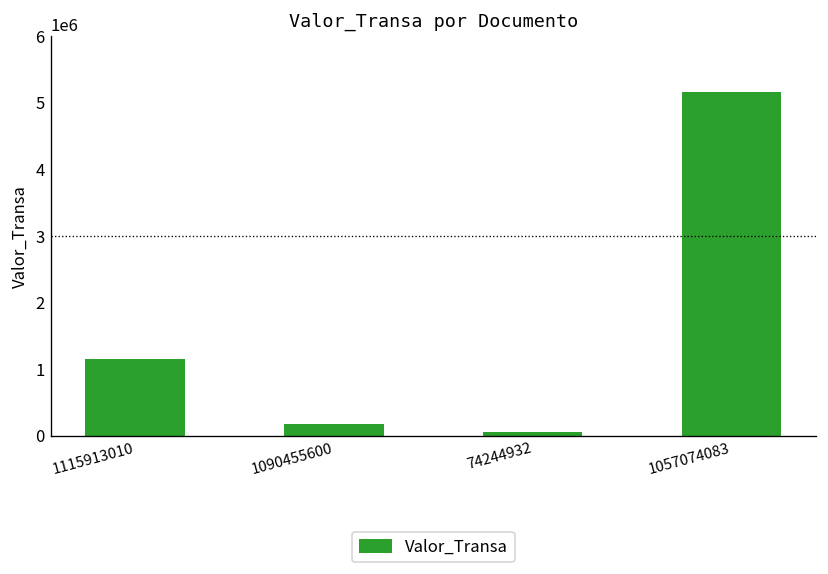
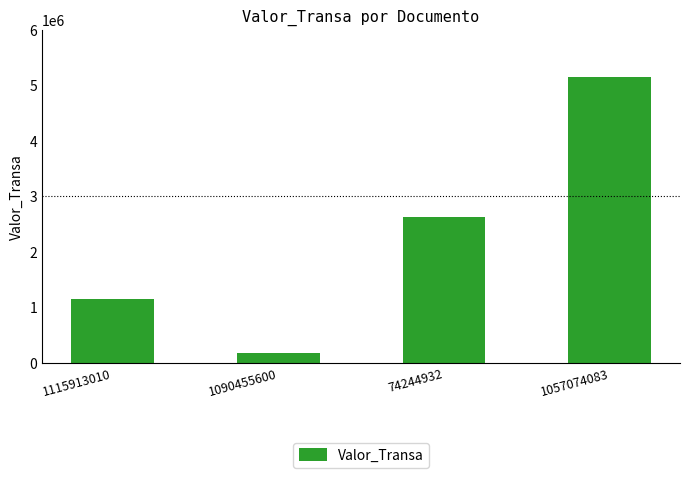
74244932: 100000 -> 2600000
